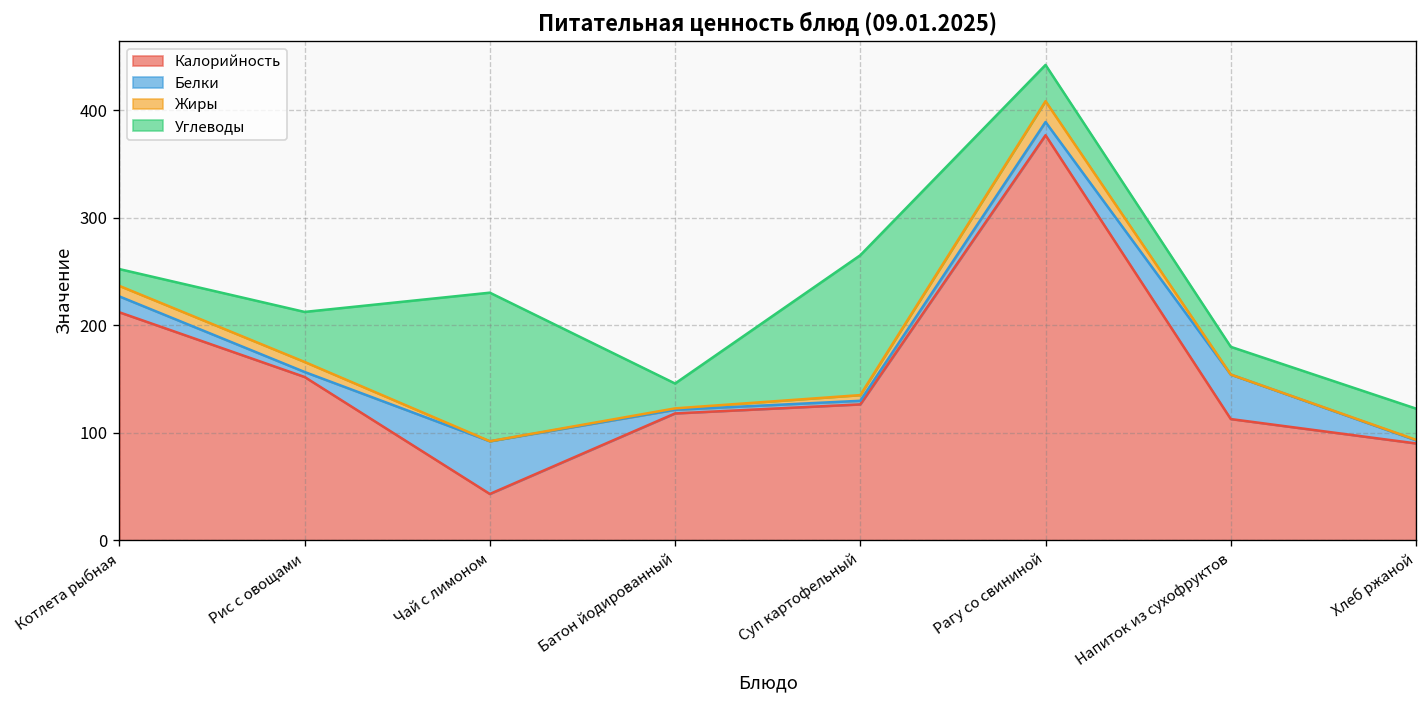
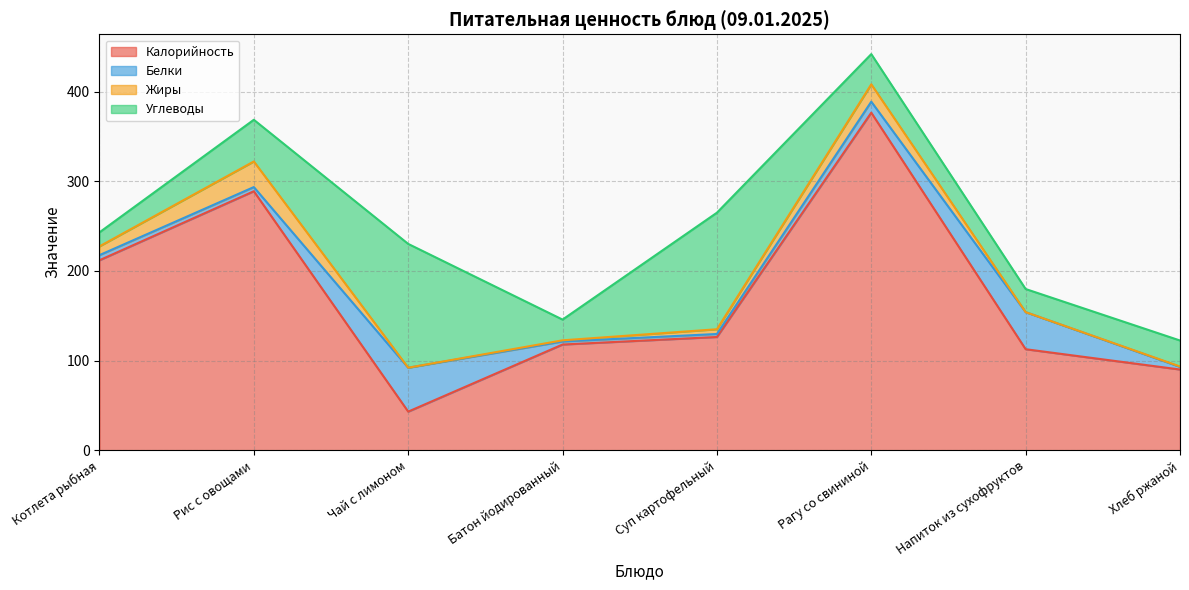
Белки, Котлета рыбная: 15 -> 6
Калорийность, Рис с овощами: 150 -> 290
Жиры, Рис с овощами: 10 -> 30
